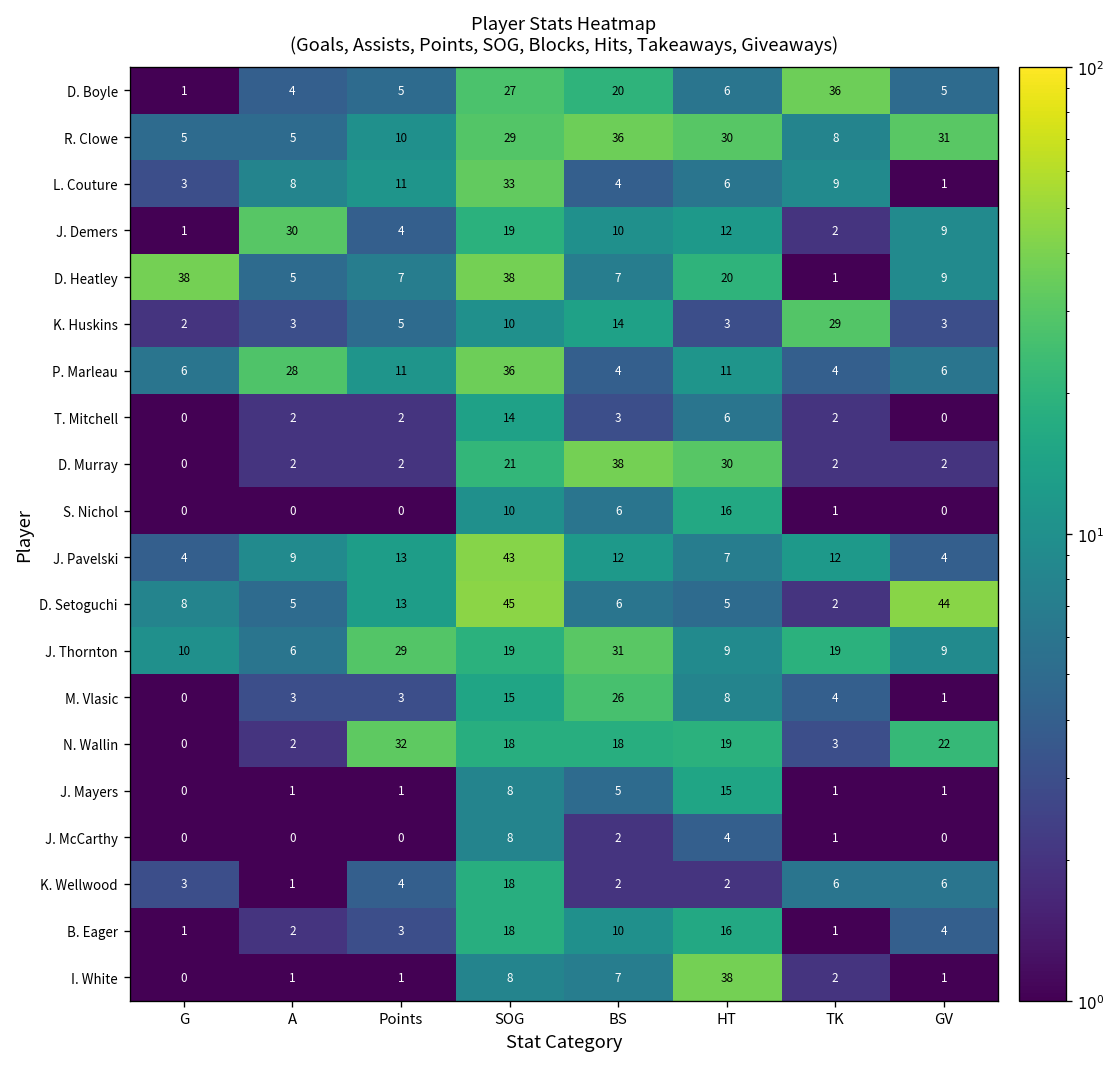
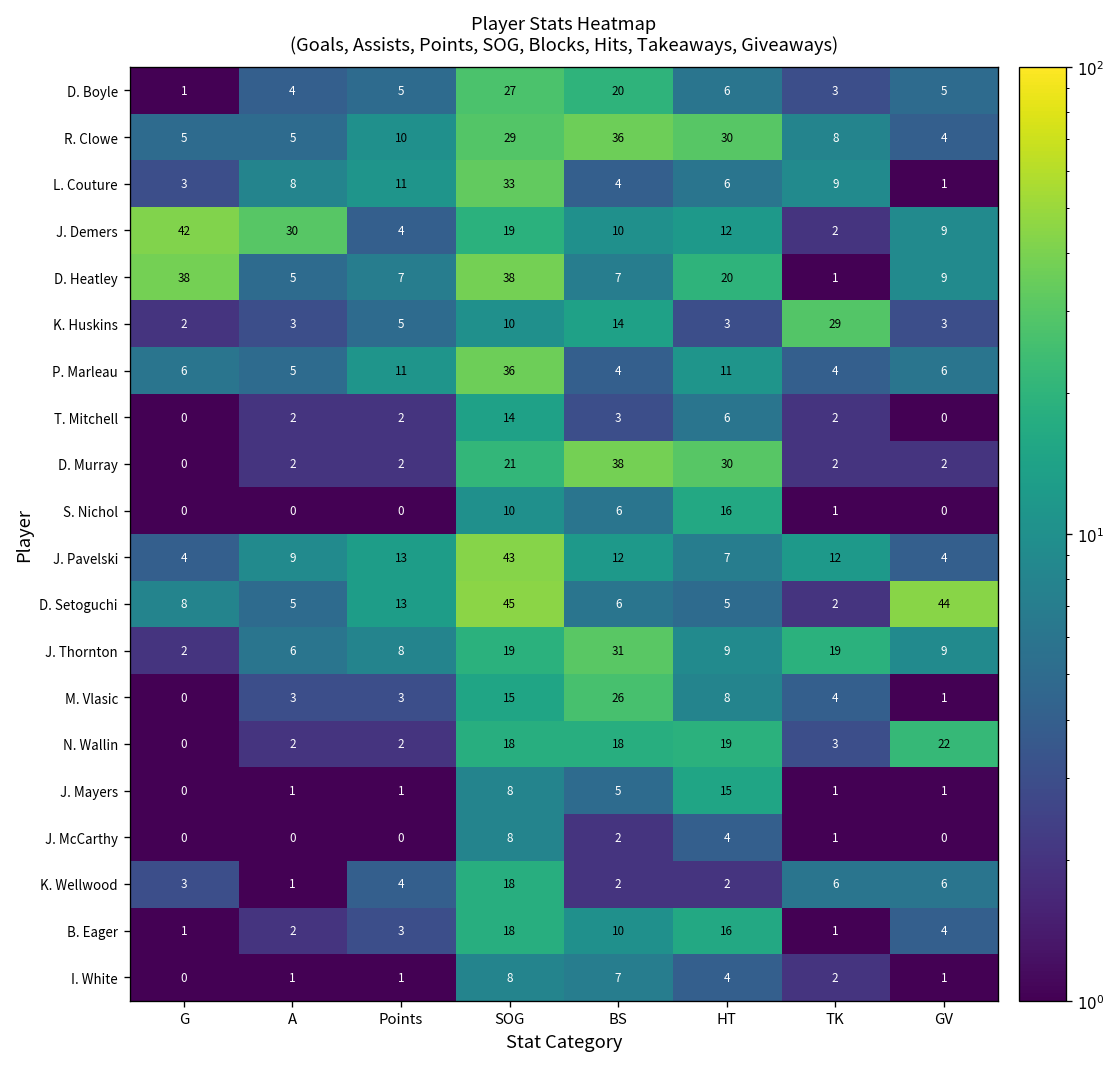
D. Boyle, TK: 36 -> 3
R. Clowe, GV: 31 -> 4
J. Demers, G: 1 -> 42
P. Marleau, A: 28 -> 5
J. Thornton, G: 10 -> 2
J. Thornton, Points: 29 -> 8
N. Wallin, Points: 32 -> 2
I. White, HT: 38 -> 4
